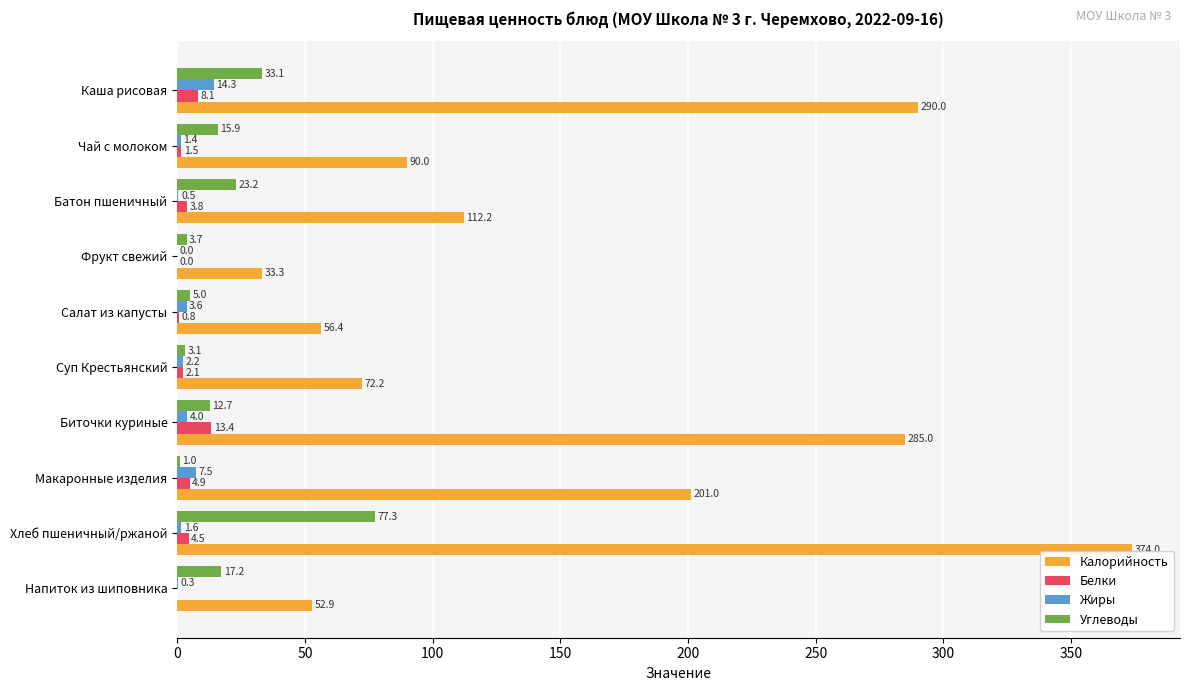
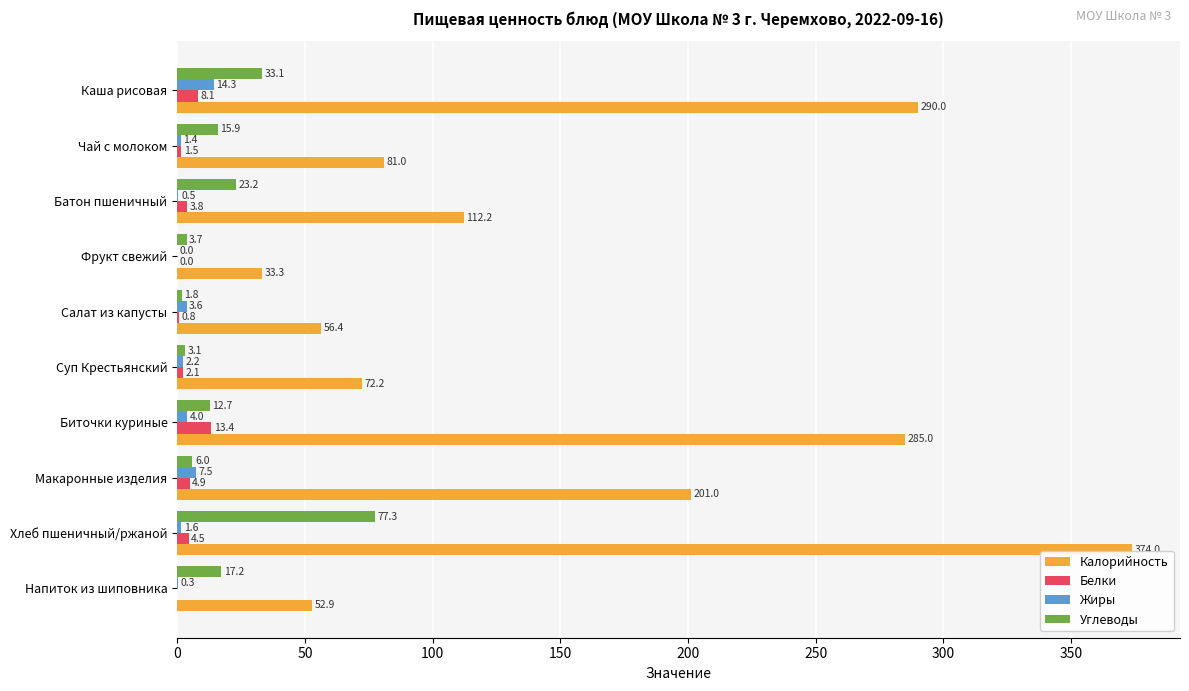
Калорийность, Чай с молоком: 90.0 -> 81.0
Углеводы, Салат из капусты: 5.0 -> 1.8
Углеводы, Макаронные изделия: 1.0 -> 6.0
